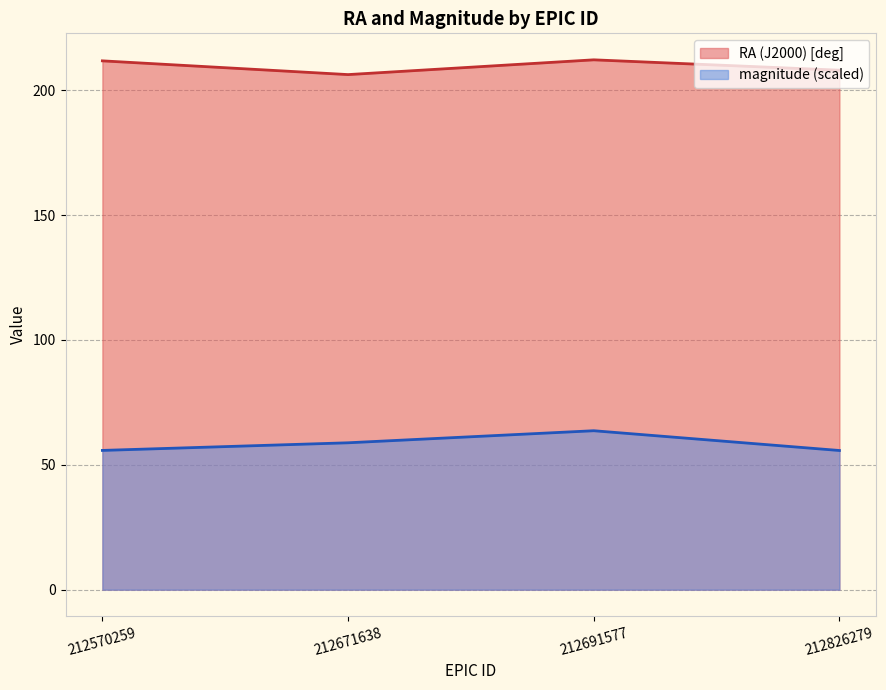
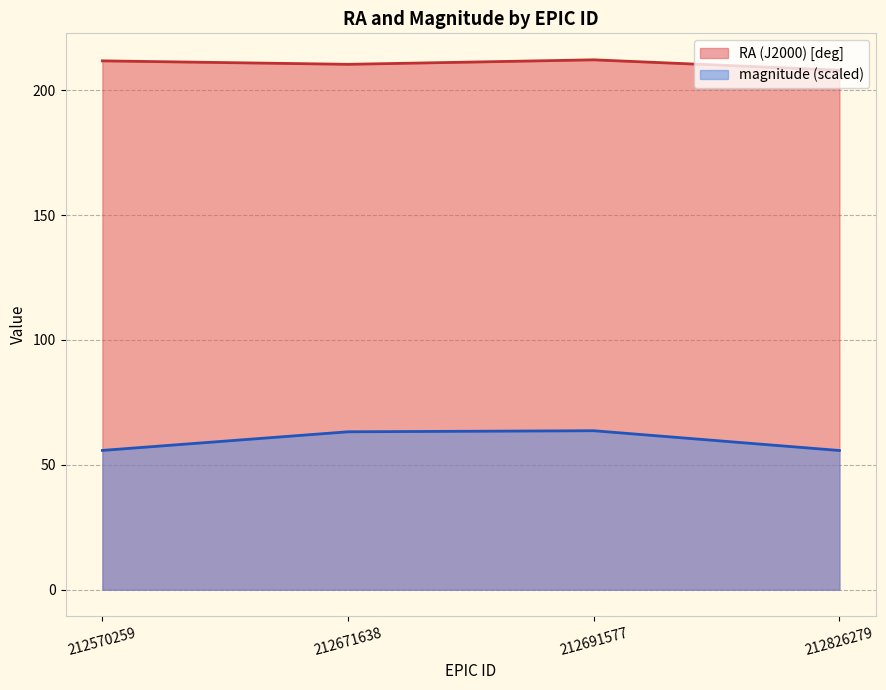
RA (J2000) [deg], 212671638: 206 -> 210
magnitude (scaled), 212671638: 59 -> 63
